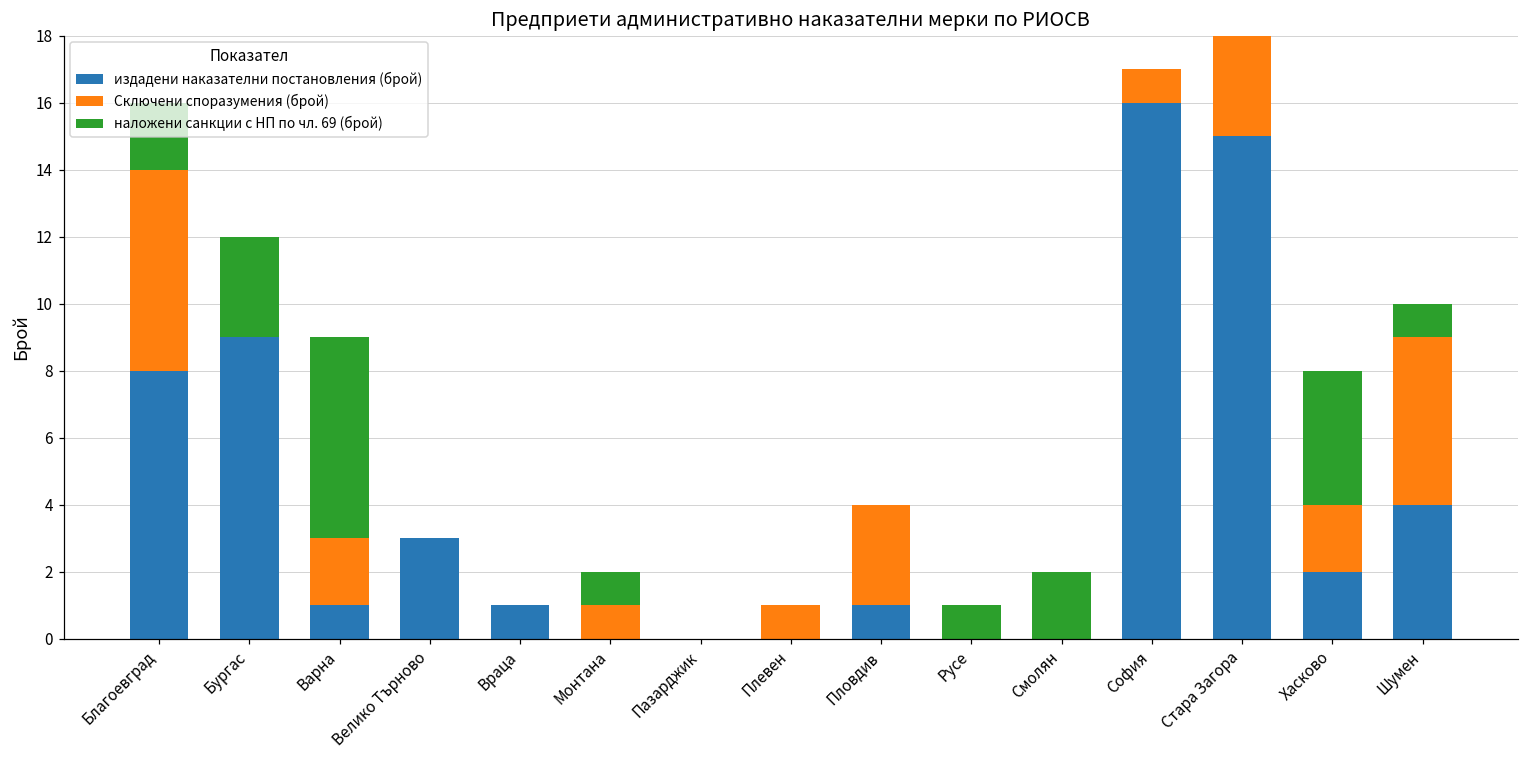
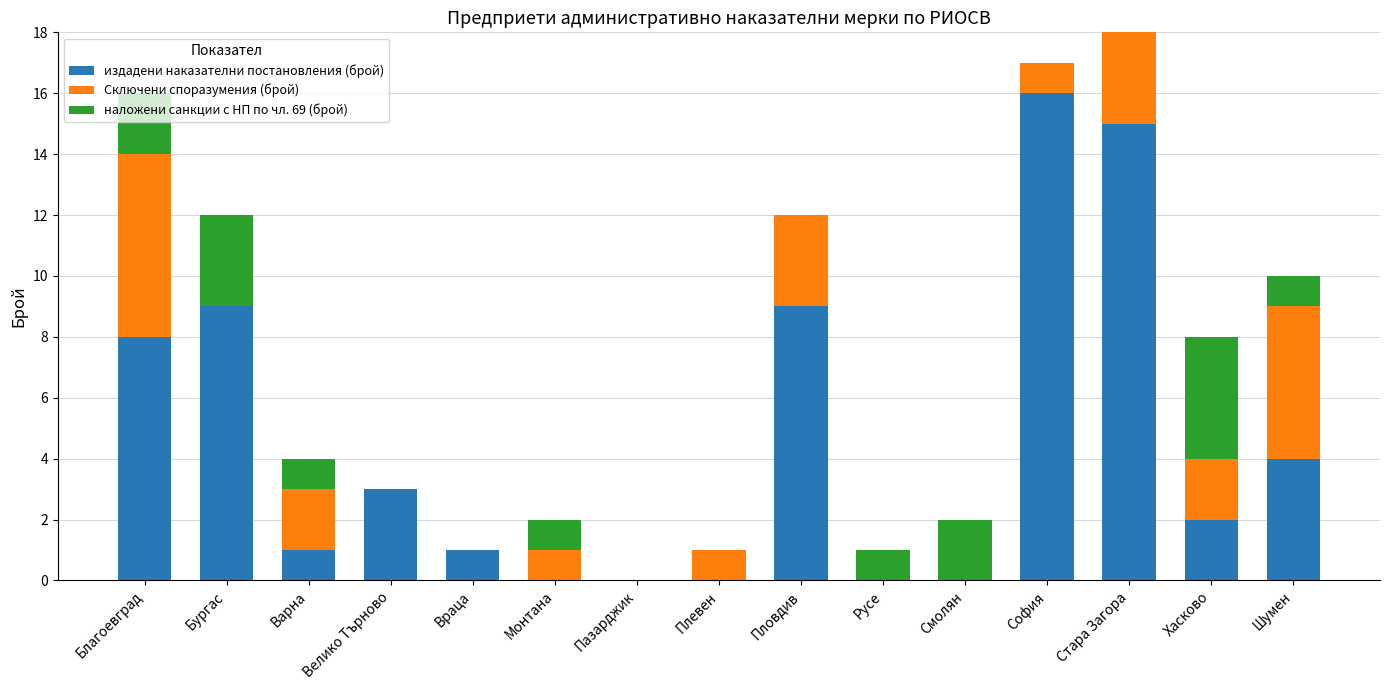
наложени санкции с НП по чл. 69 (брой), Варна: 6 -> 1
издадени наказателни постановления (брой), Пловдив: 1 -> 9
